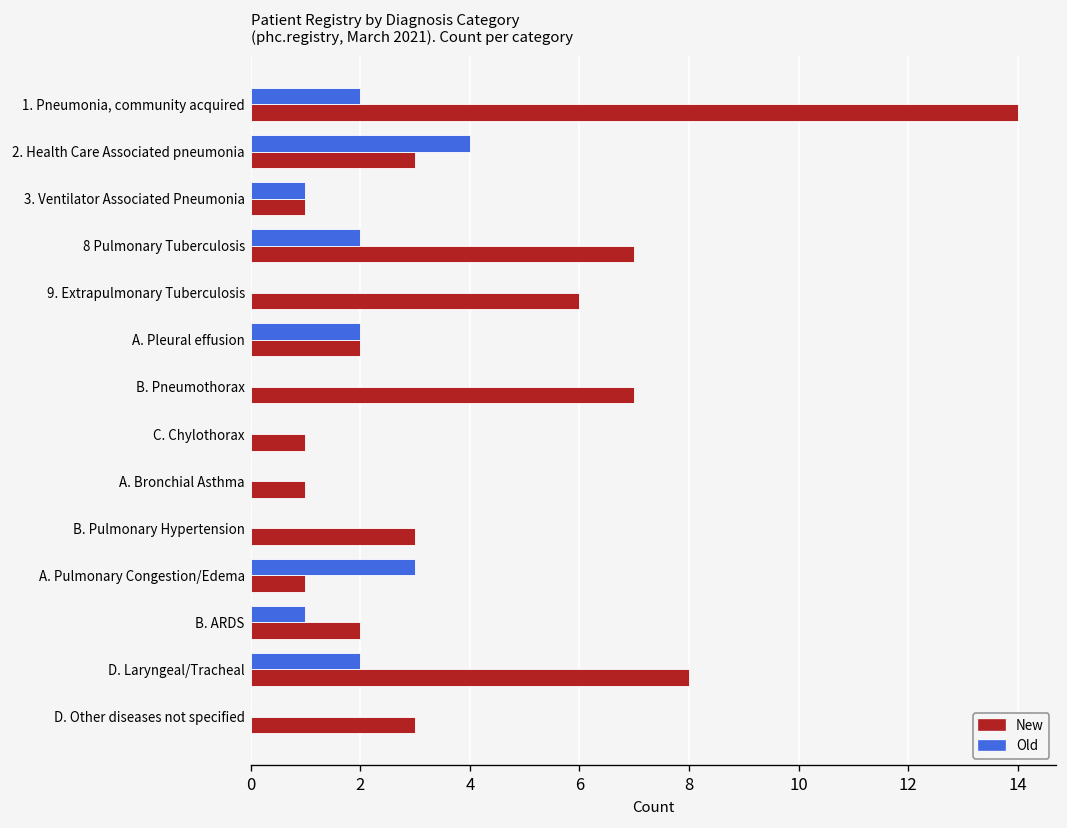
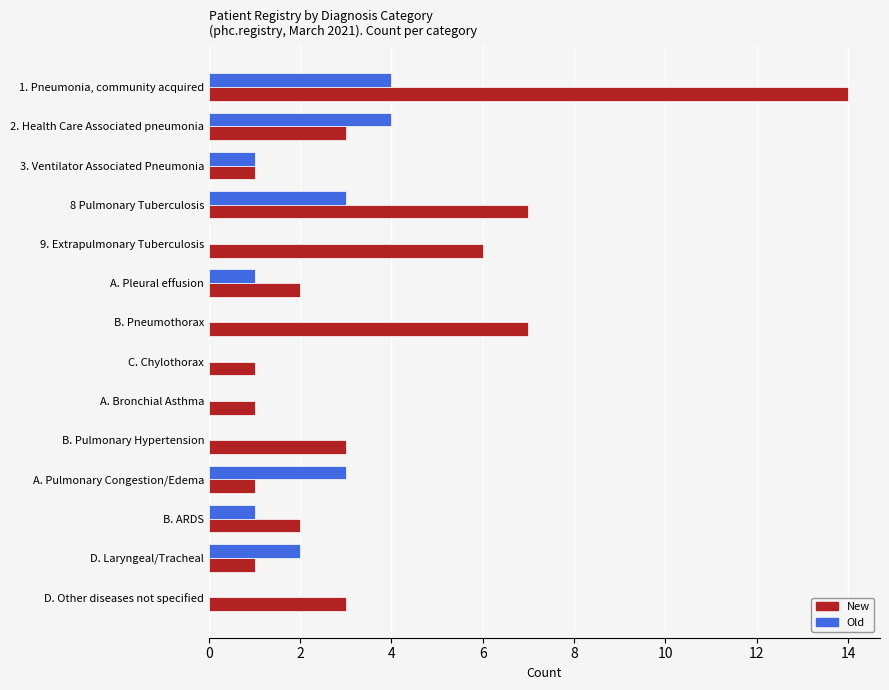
Old, 1. Pneumonia, community acquired: 2 -> 4
Old, 8 Pulmonary Tuberculosis: 2 -> 3
Old, A. Pleural effusion: 2 -> 1
New, D. Laryngeal/Tracheal: 8 -> 1
